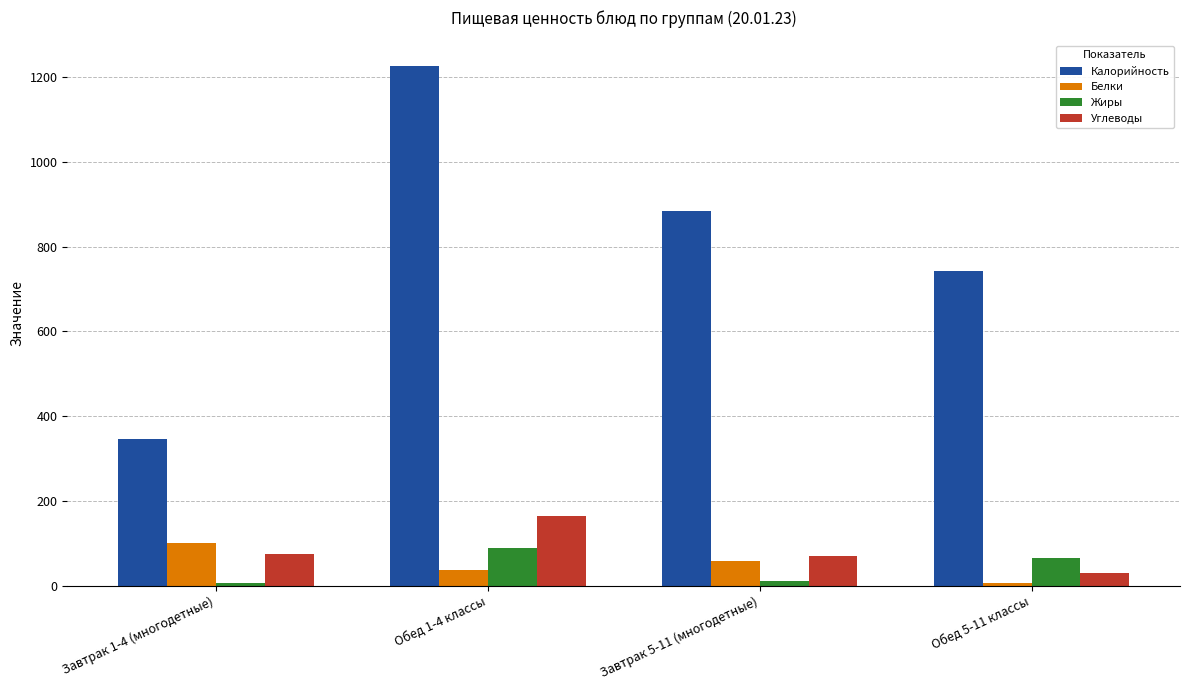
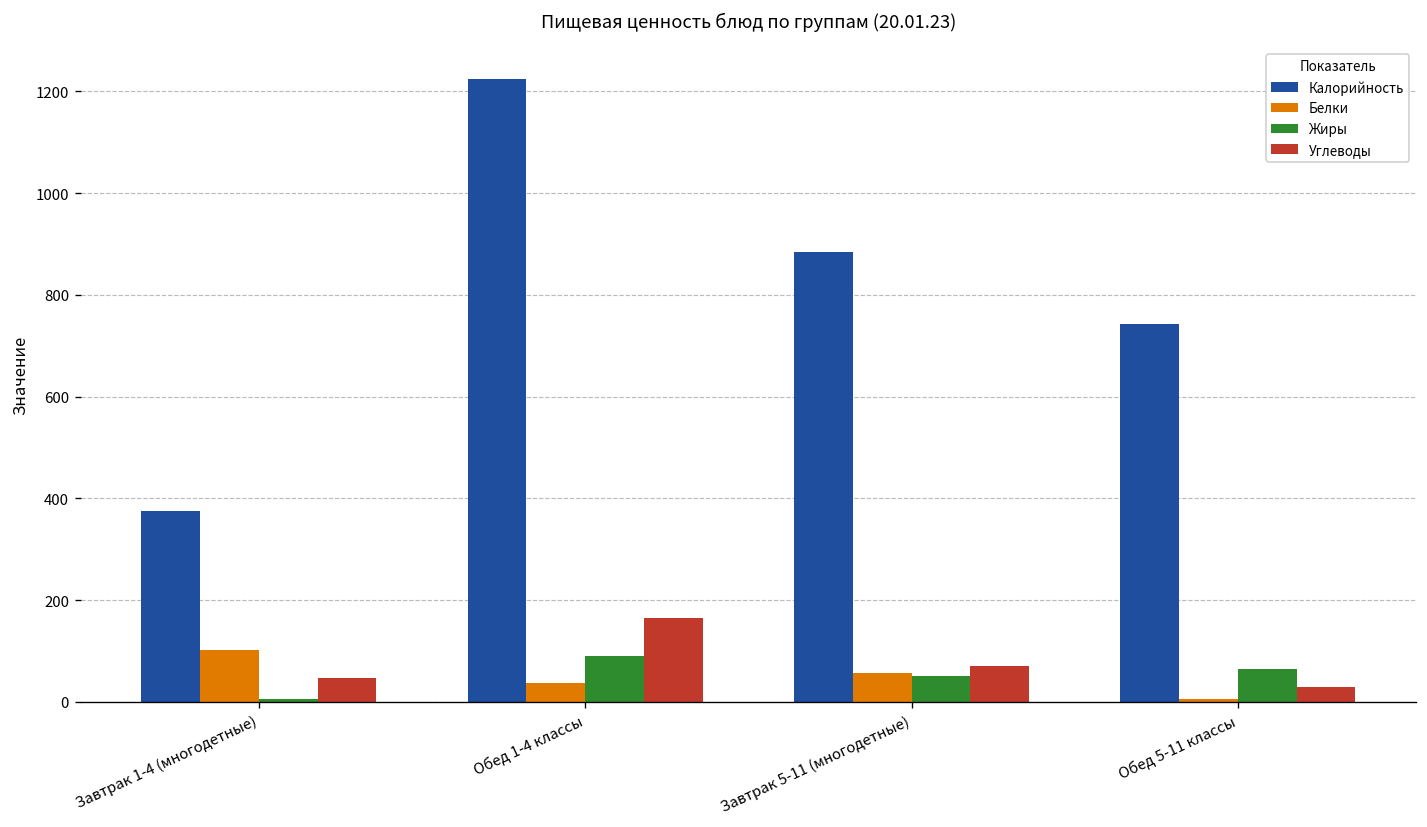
Калорийность, Завтрак 1-4 (многодетные): 350 -> 370
Углеводы, Завтрак 1-4 (многодетные): 80 -> 50
Жиры, Завтрак 5-11 (многодетные): 10 -> 50
